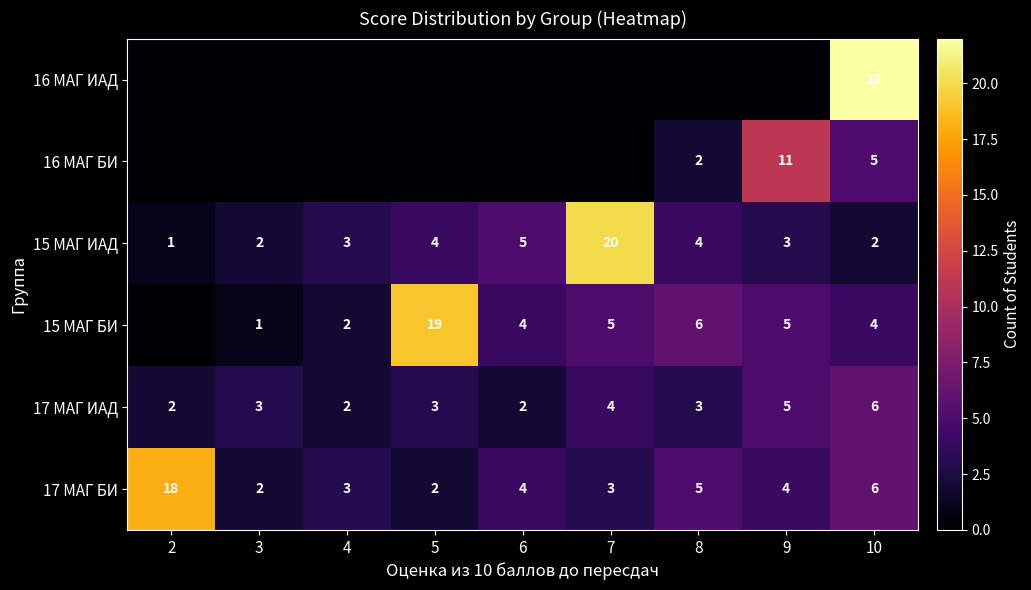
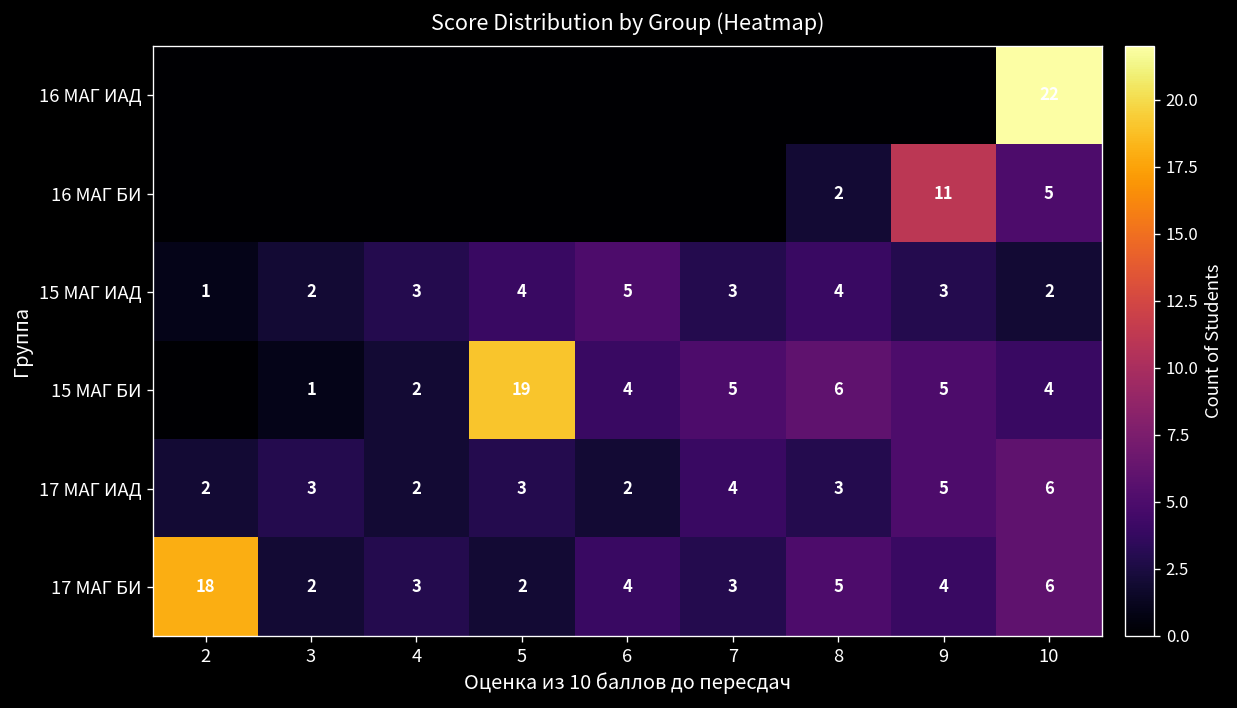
15 МАГ ИАД, 7: 20 -> 3
